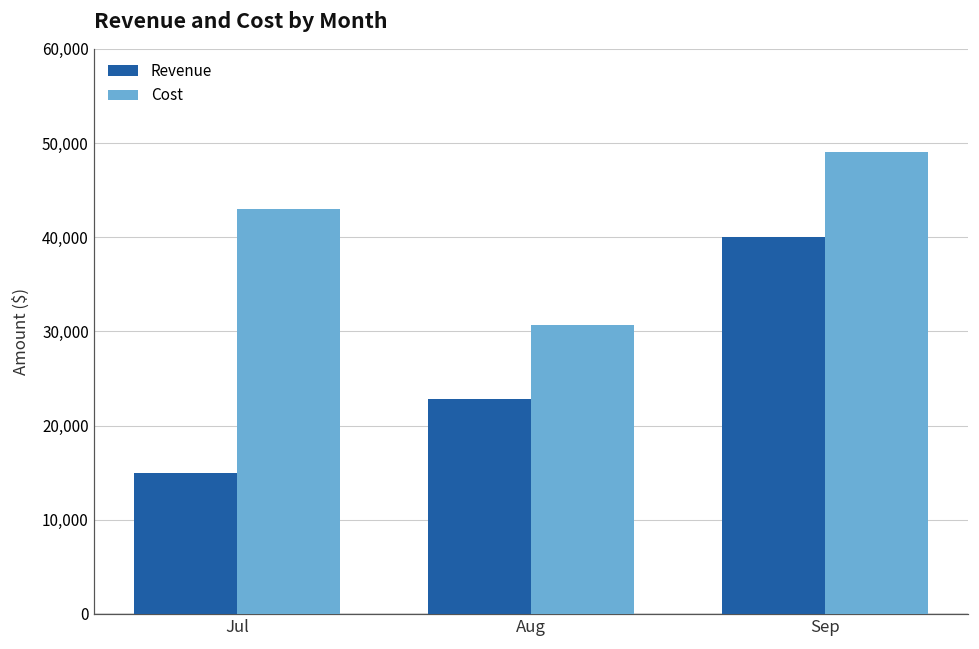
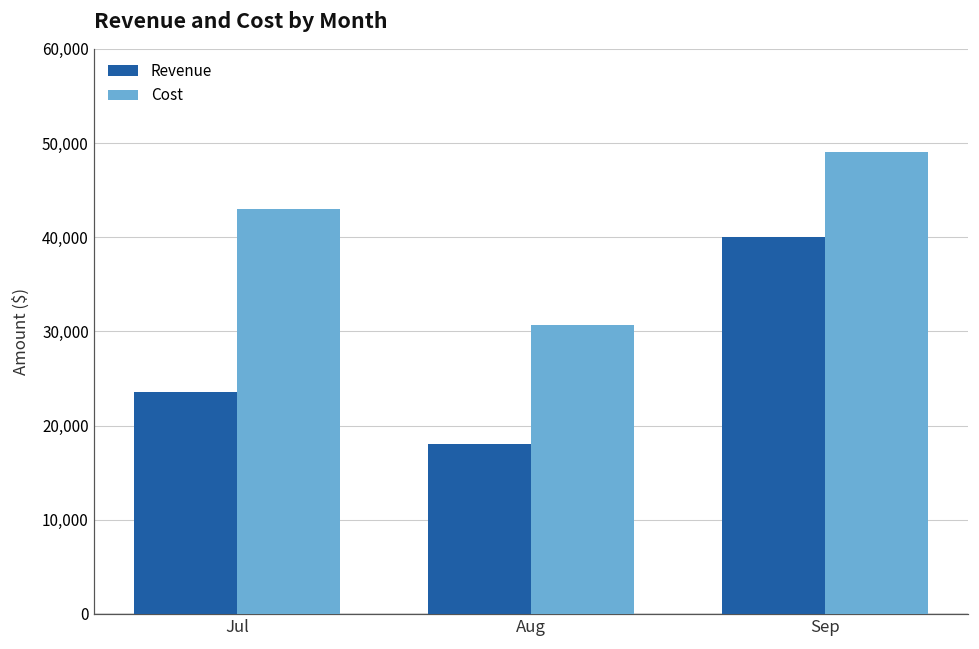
Revenue, Jul: 15,000 -> 24,000
Revenue, Aug: 23,000 -> 18,000
